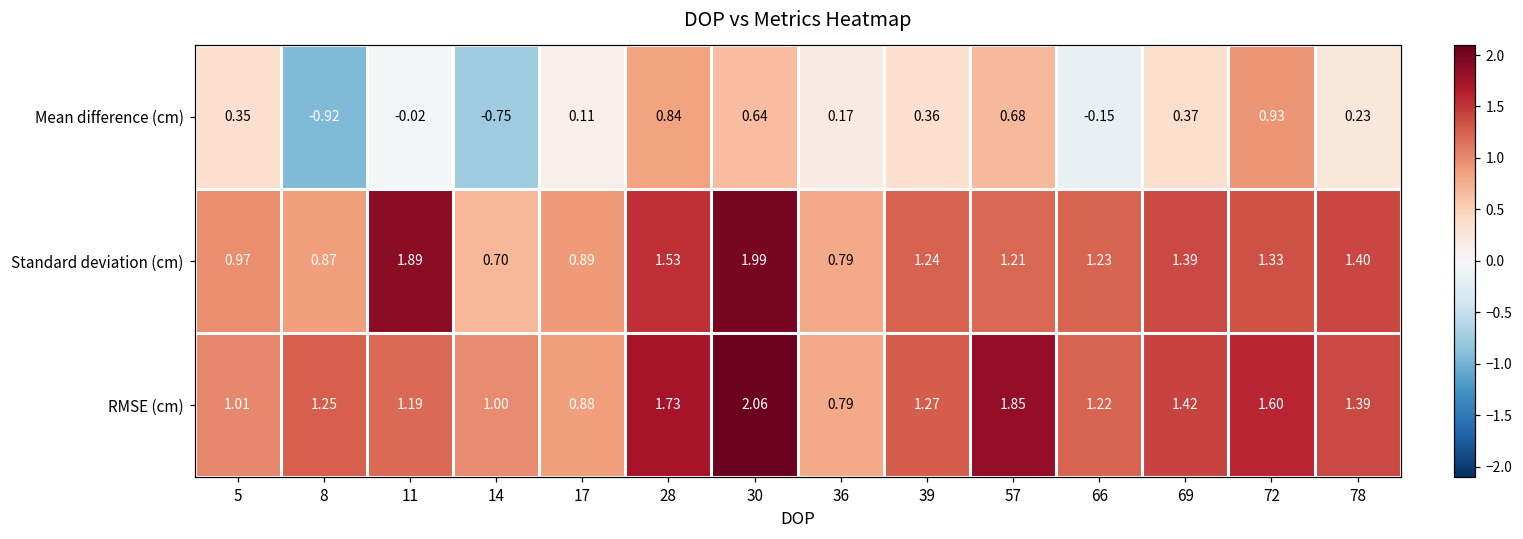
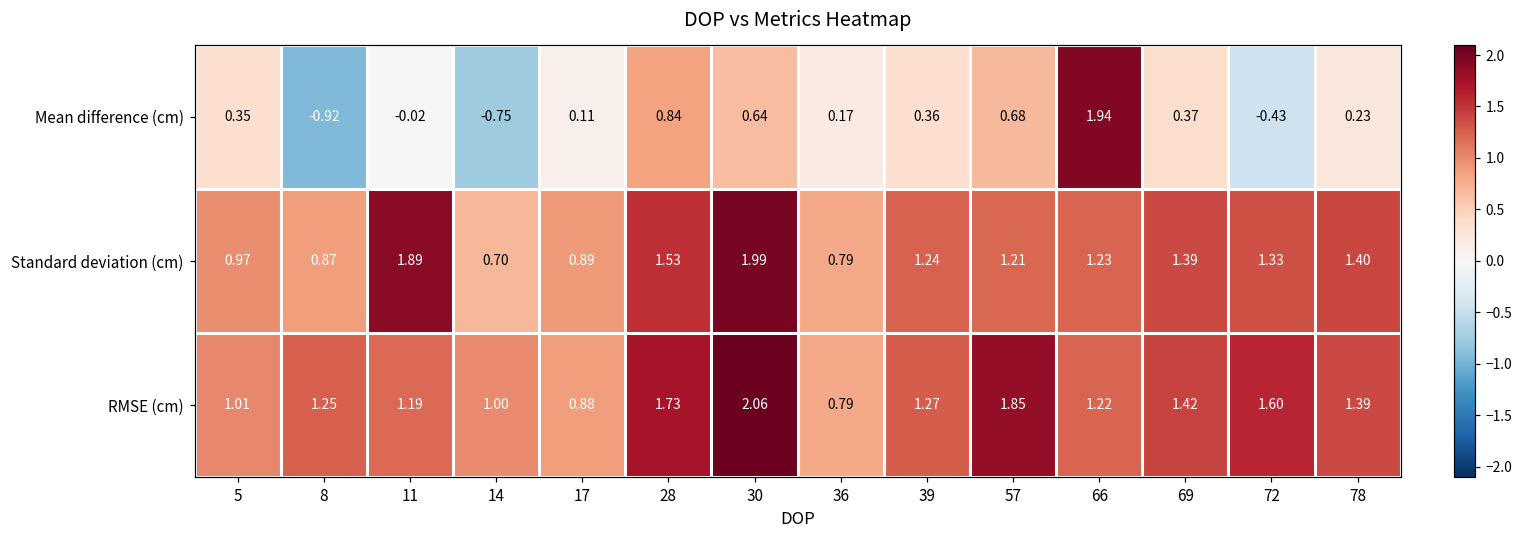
Mean difference (cm), 66: -0.15 -> 1.94
Mean difference (cm), 72: 0.93 -> -0.43
